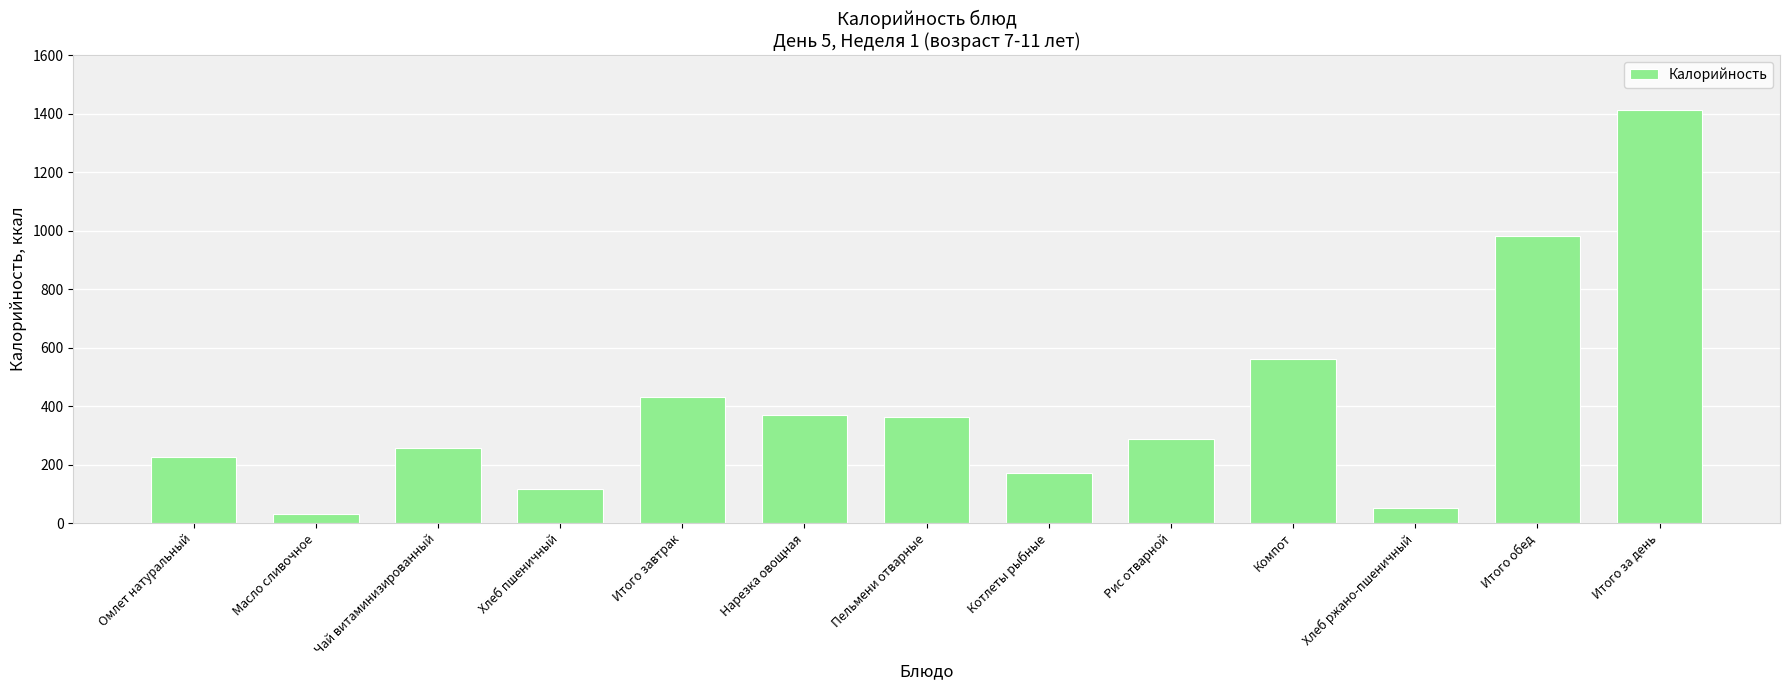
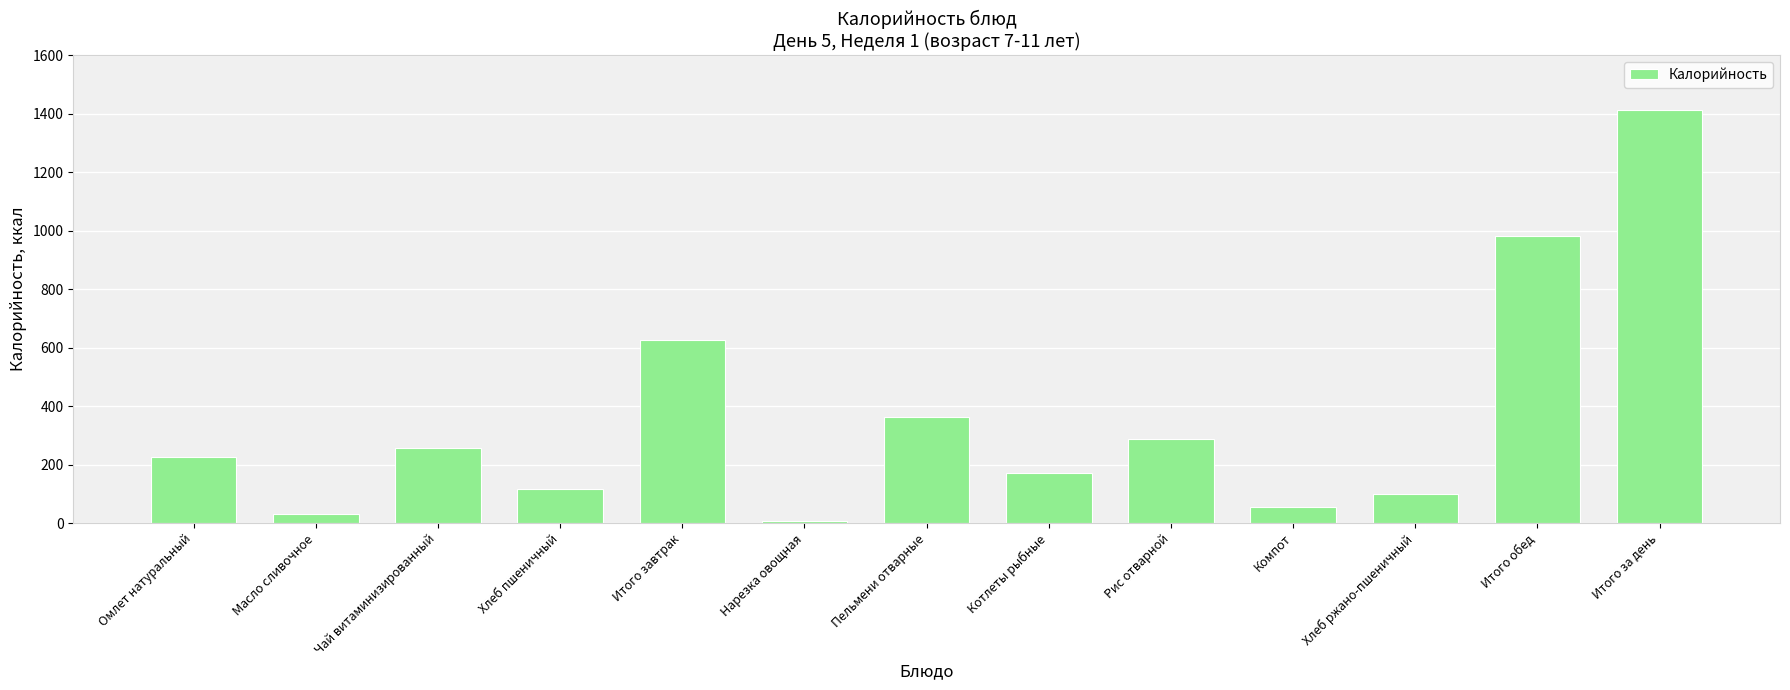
Итого завтрак: 430 -> 630
Нарезка овощная: 370 -> 10
Компот: 560 -> 60
Хлеб ржано-пшеничный: 50 -> 100
